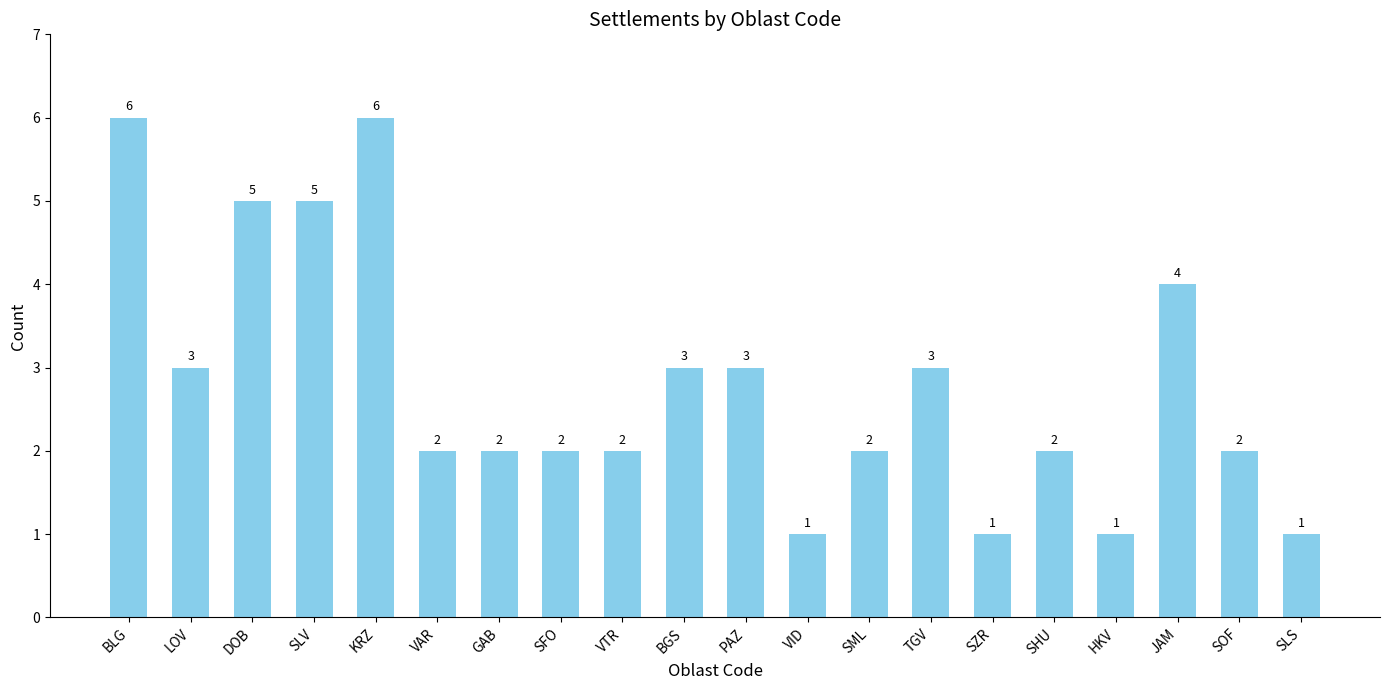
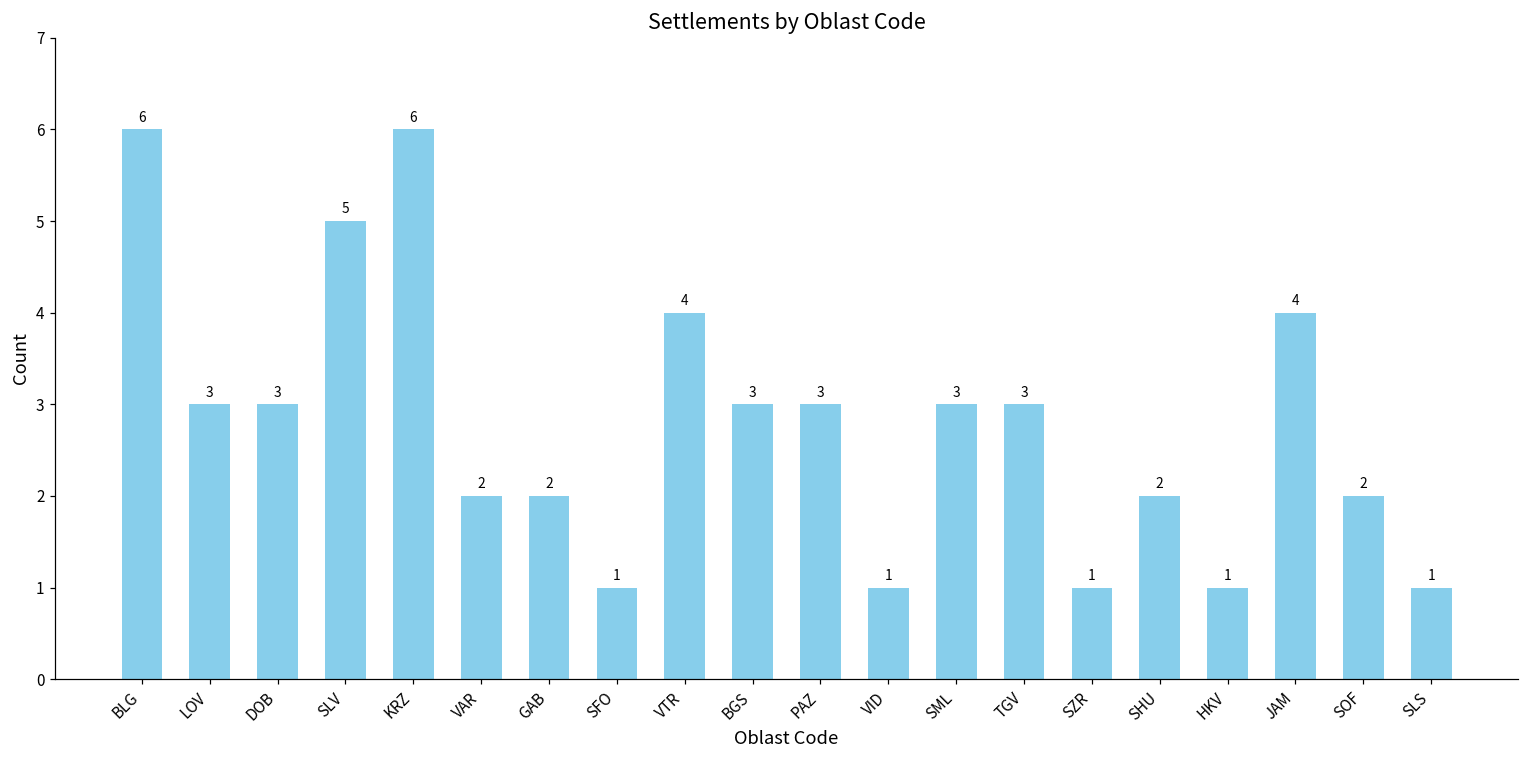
DOB: 5 -> 3
SFO: 2 -> 1
VTR: 2 -> 4
SML: 2 -> 3
